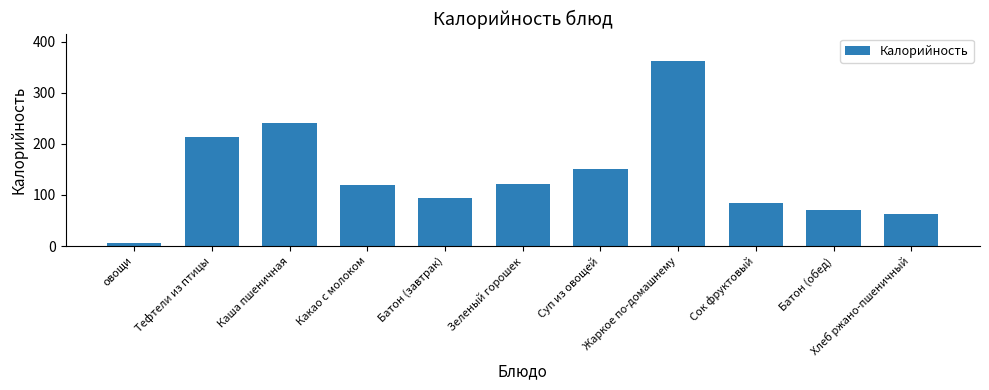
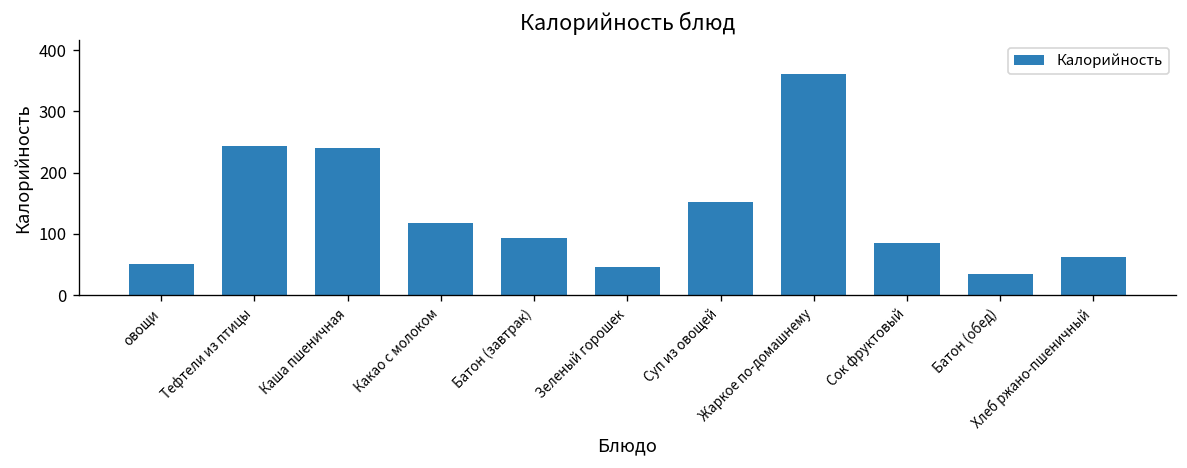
овощи: 10 -> 50
Тефтели из птицы: 210 -> 240
Зеленый горошек: 120 -> 50
Батон (обед): 70 -> 30
